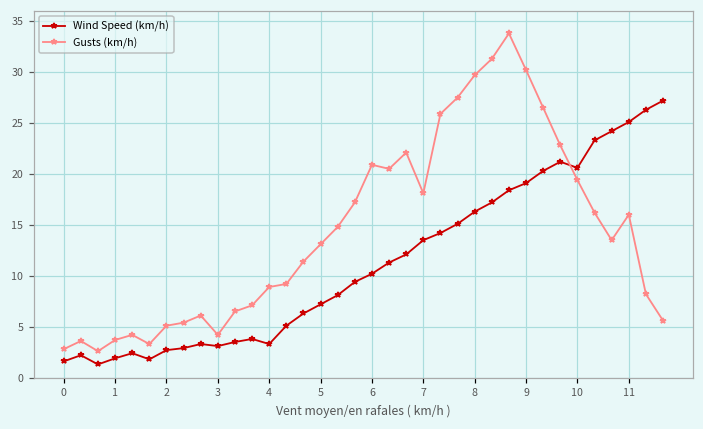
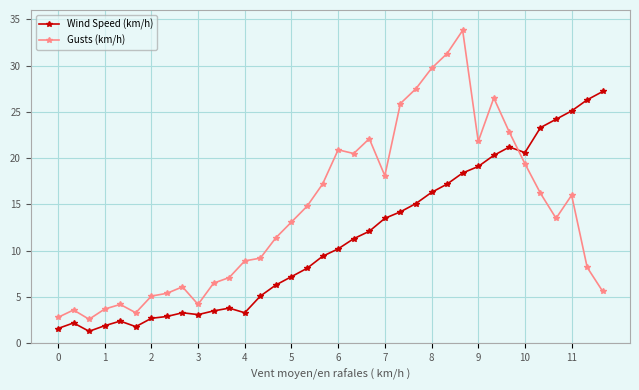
Gusts (km/h), 9: 30 -> 22
